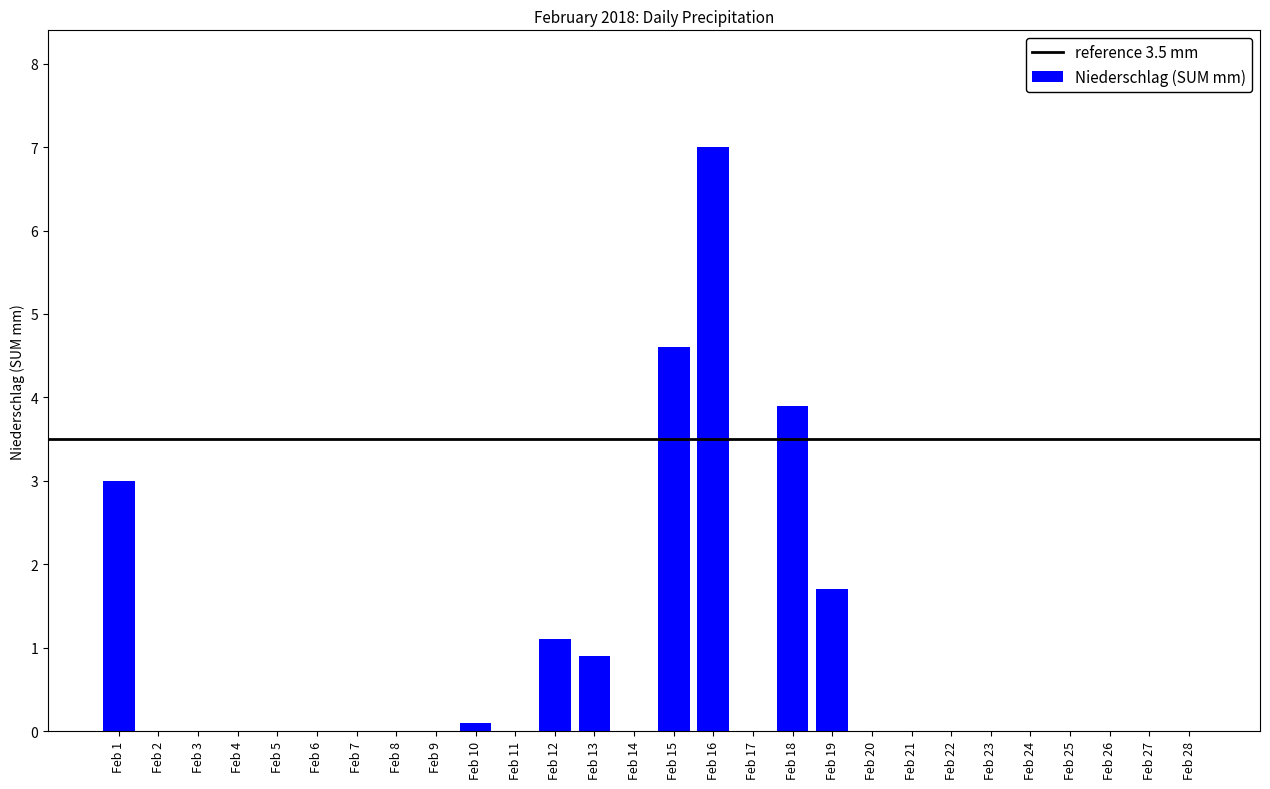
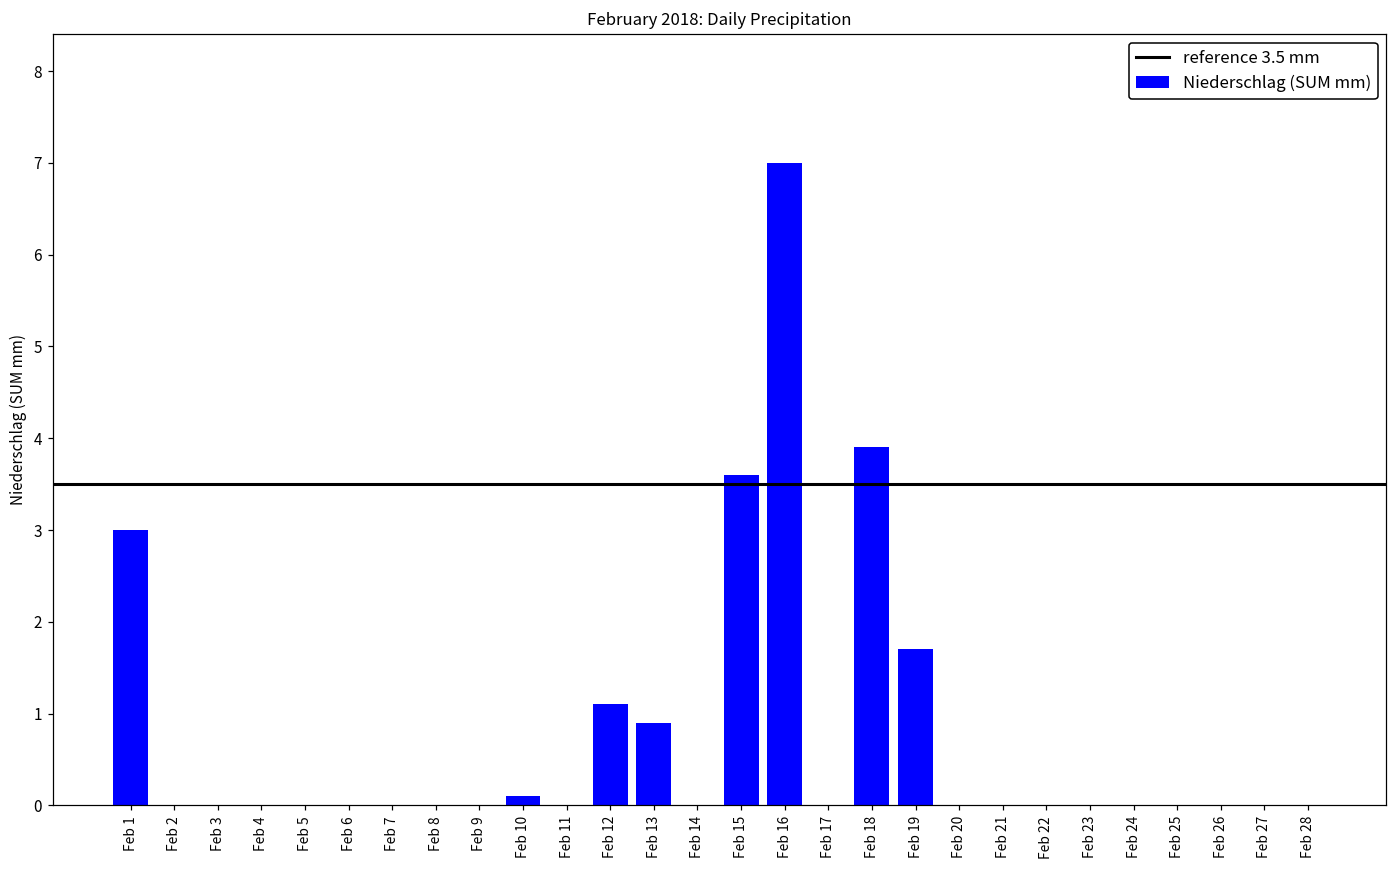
Feb 15: 4.6 -> 3.6
